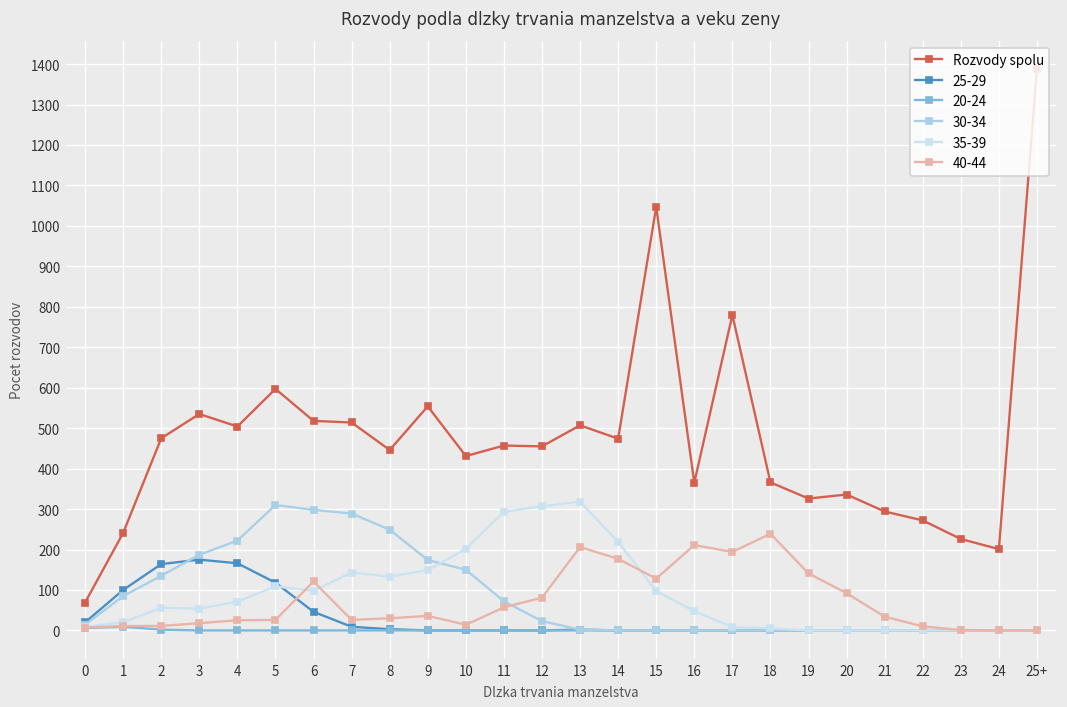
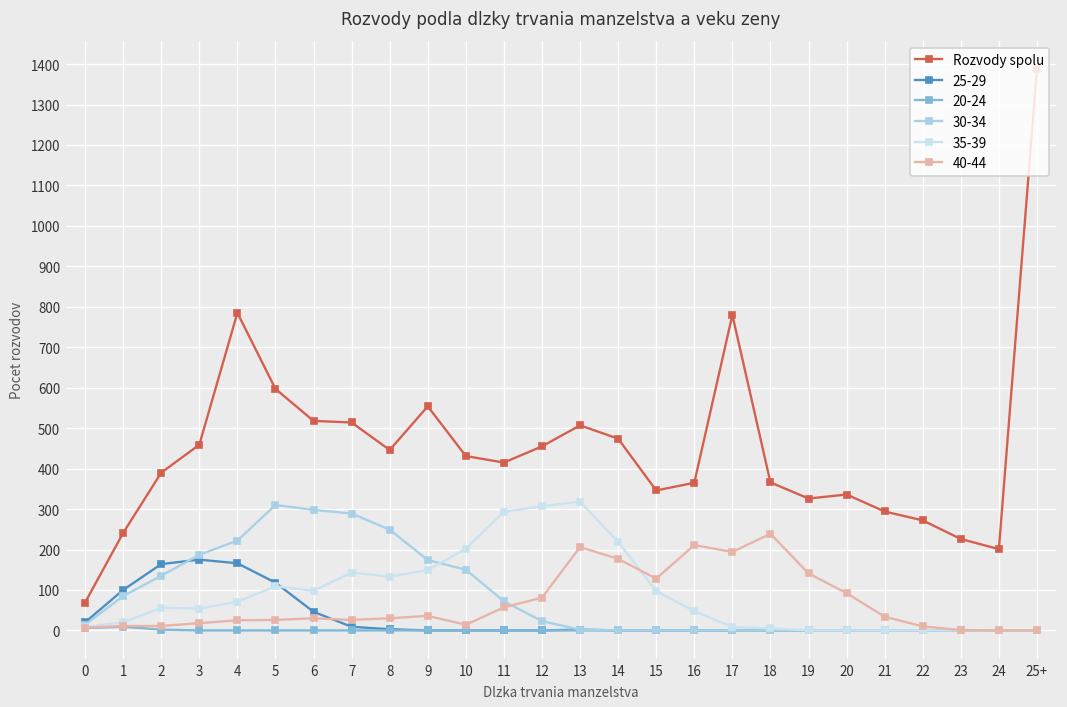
Rozvody spolu, 2: 480 -> 390
Rozvody spolu, 3: 540 -> 460
Rozvody spolu, 4: 500 -> 790
40-44, 6: 120 -> 30
Rozvody spolu, 11: 460 -> 420
Rozvody spolu, 15: 1050 -> 350
